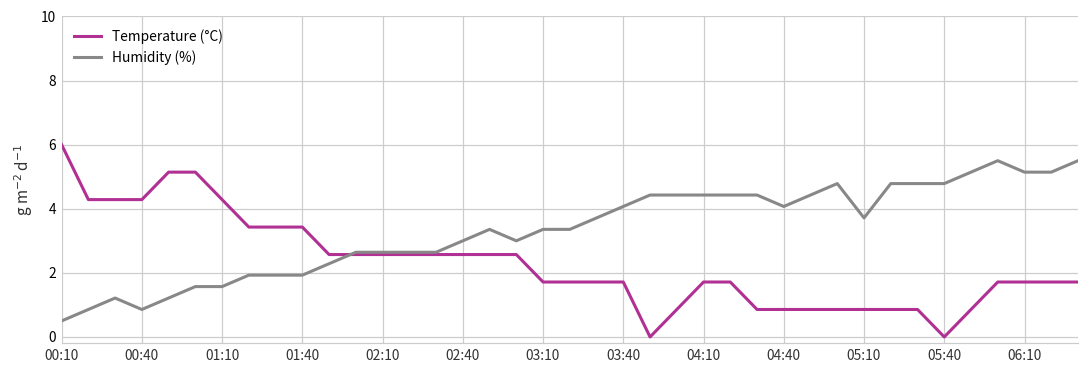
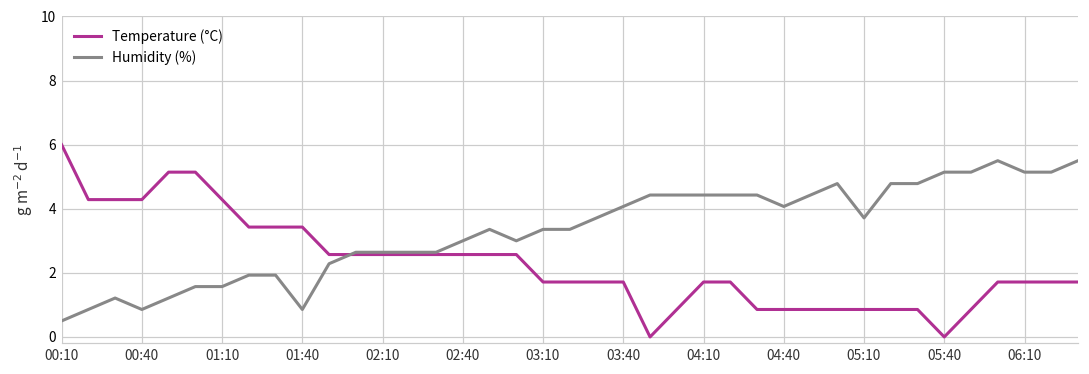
Humidity (%), 01:40: 1.9 -> 0.9
Humidity (%), 05:40: 4.8 -> 5.1
